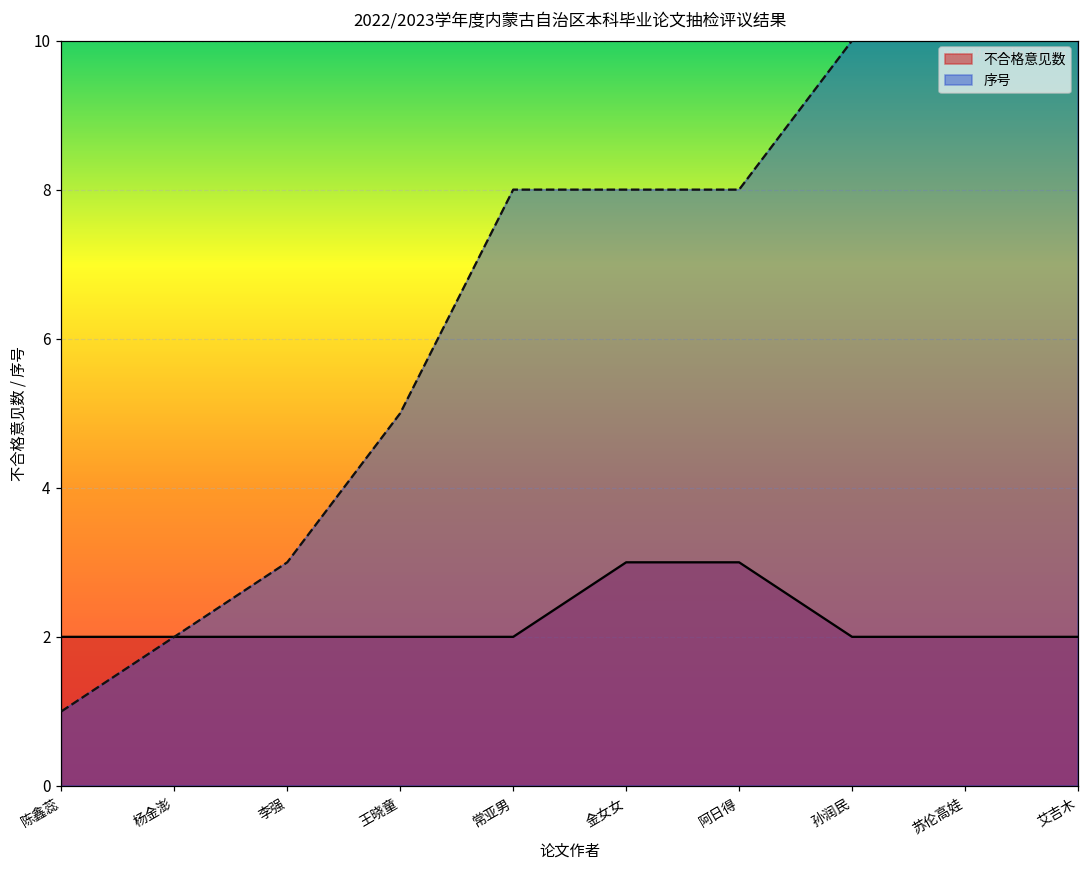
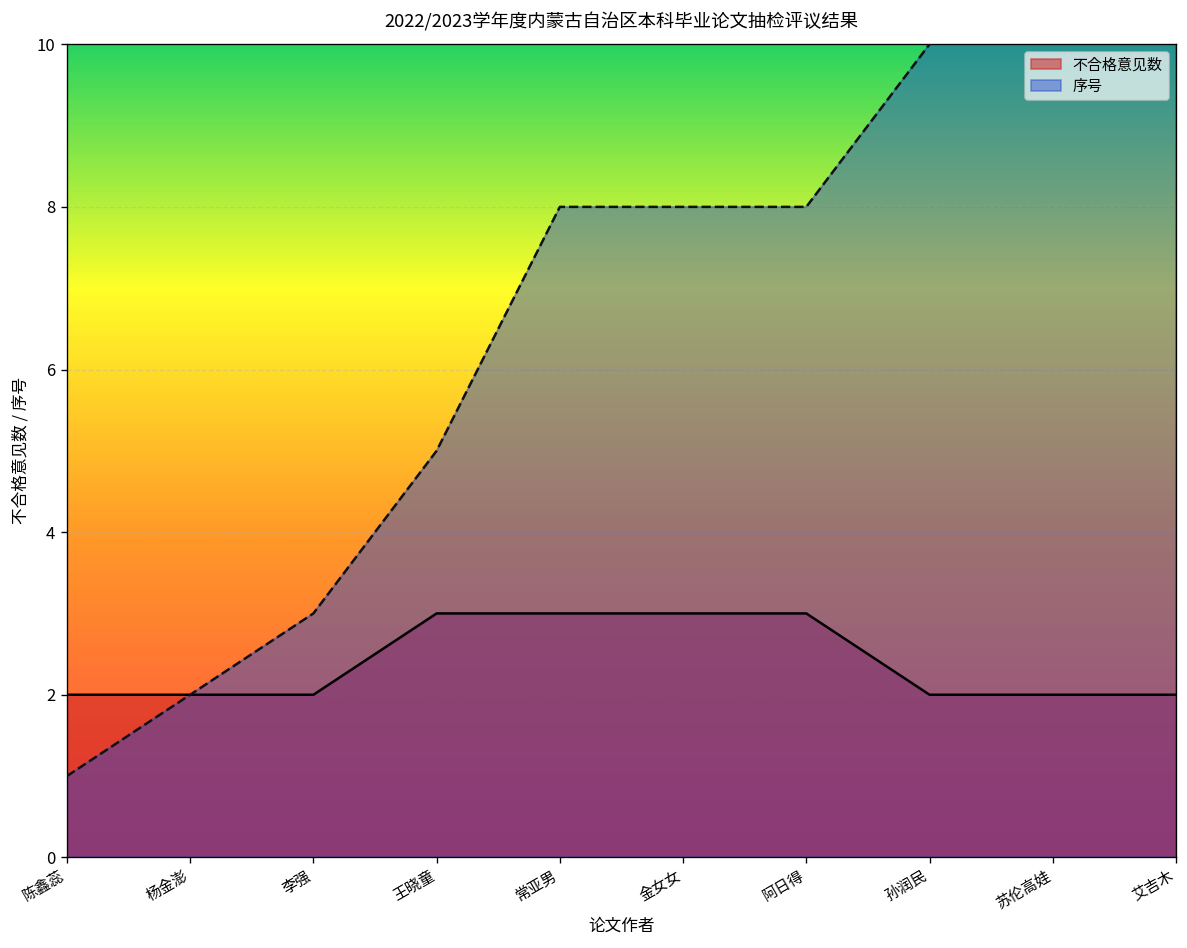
不合格意见数, 王晓童: 2 -> 3
不合格意见数, 常亚男: 2 -> 3
